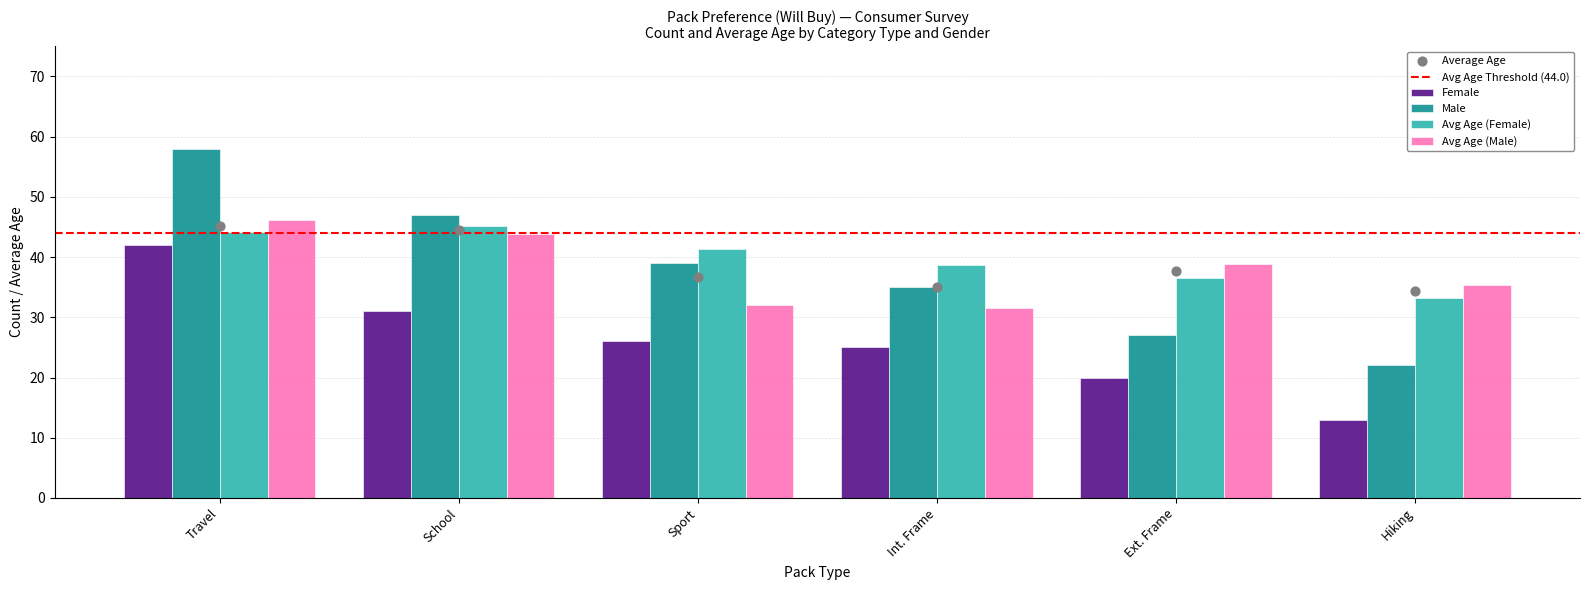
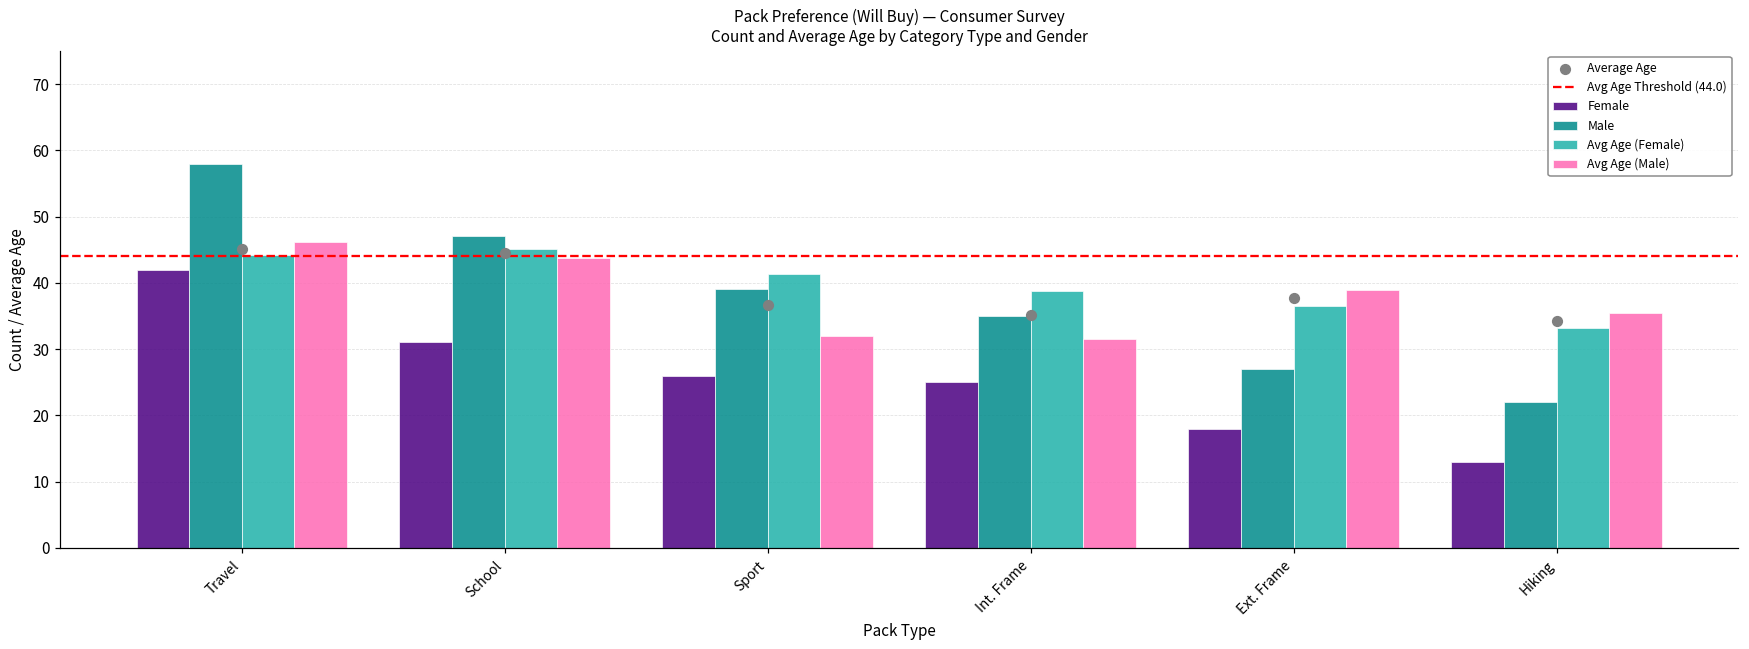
Female, Ext. Frame: 20 -> 18
